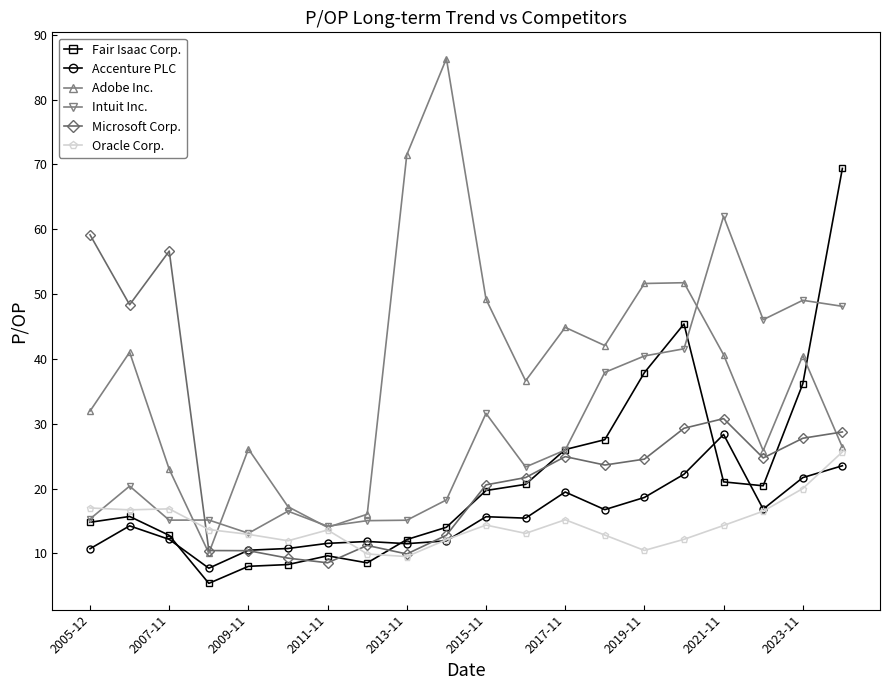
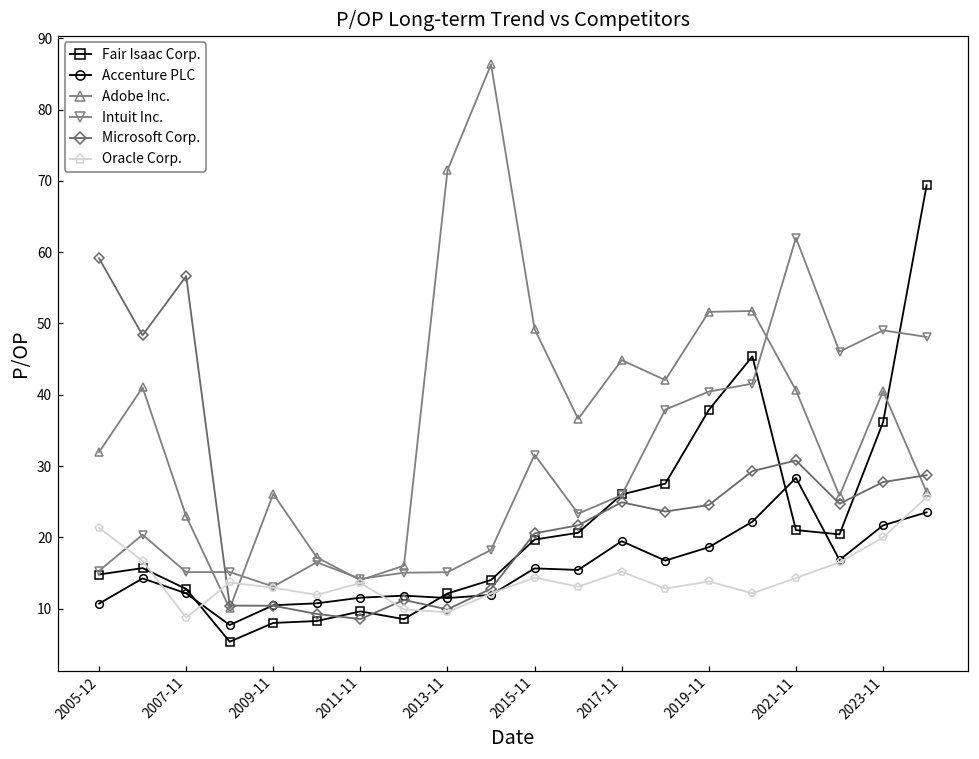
Oracle Corp., 2005-12: 17 -> 21
Oracle Corp., 2007-11: 17 -> 9
Oracle Corp., 2019-11: 10 -> 14
